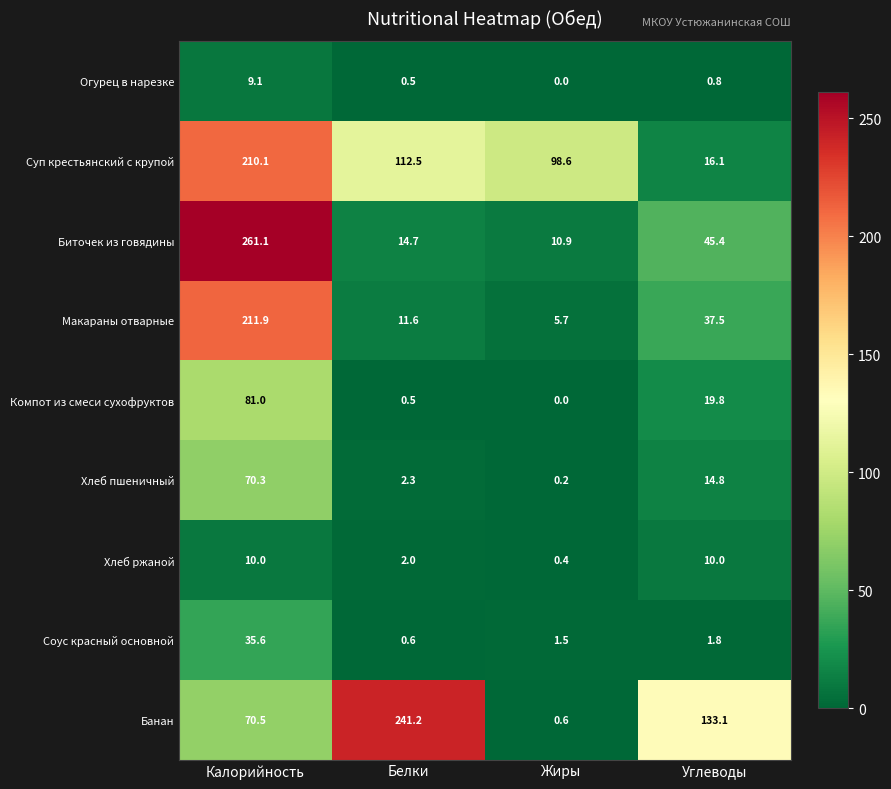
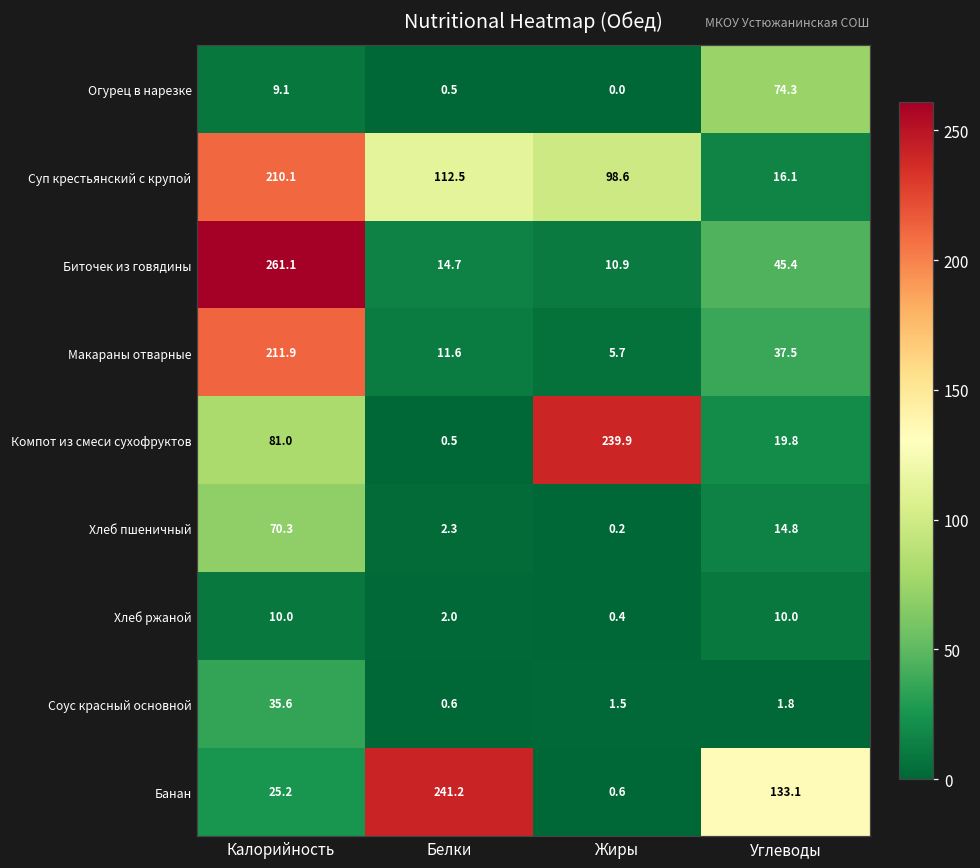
Огурец в нарезке, Углеводы: 0.8 -> 74.3
Компот из смеси сухофруктов, Жиры: 0.0 -> 239.9
Банан, Калорийность: 70.5 -> 25.2
